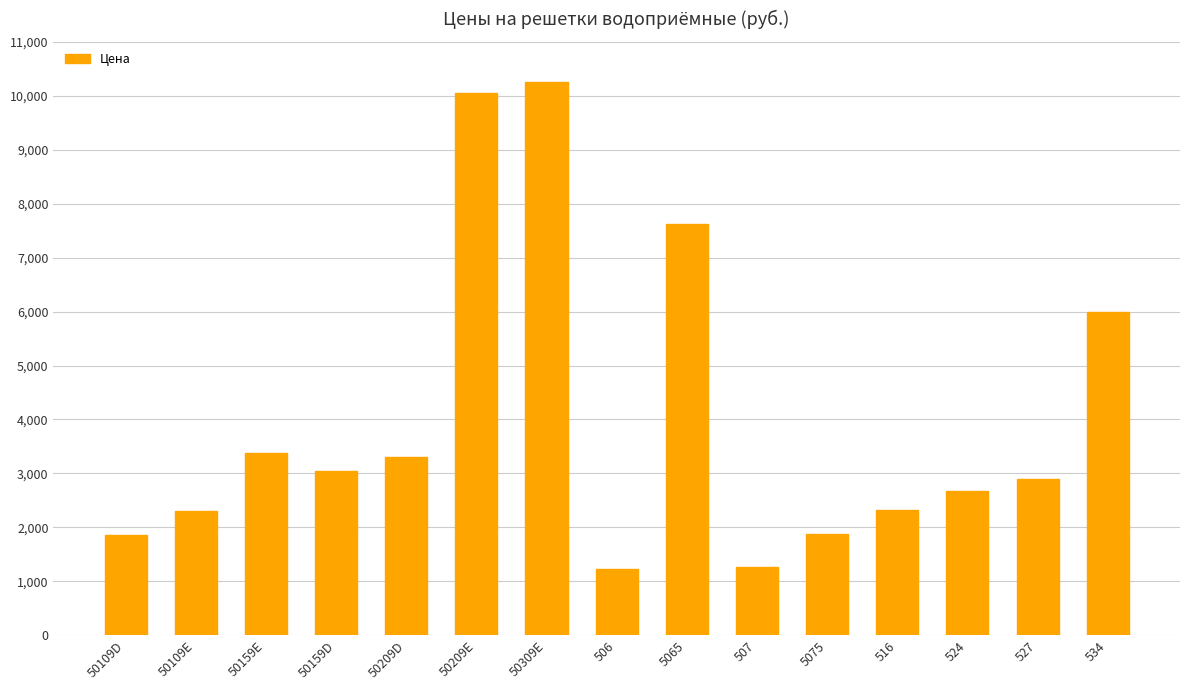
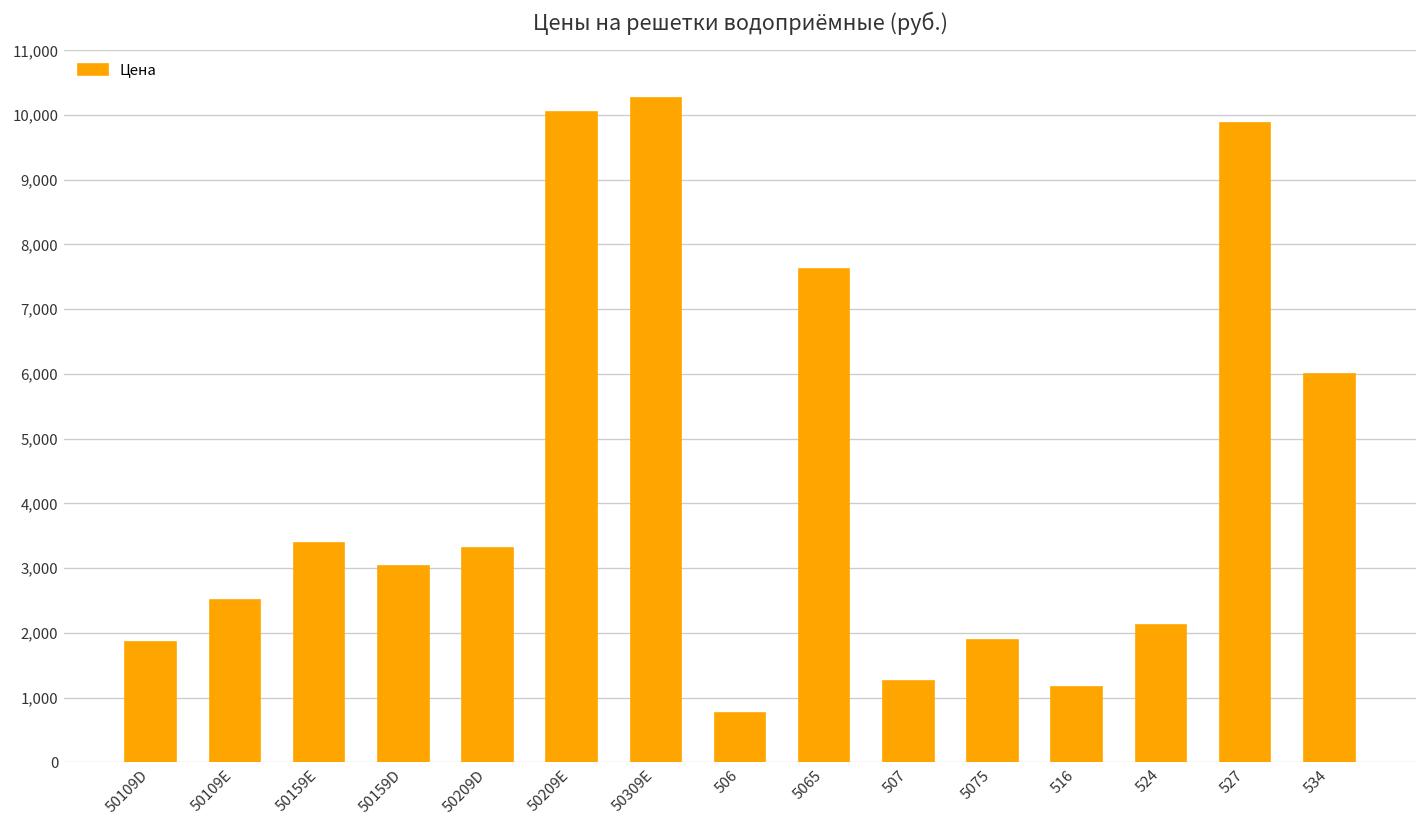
50109E: 2,300 -> 2,500
506: 1,200 -> 800
516: 2,300 -> 1,200
524: 2,700 -> 2,100
527: 2,900 -> 9,900
